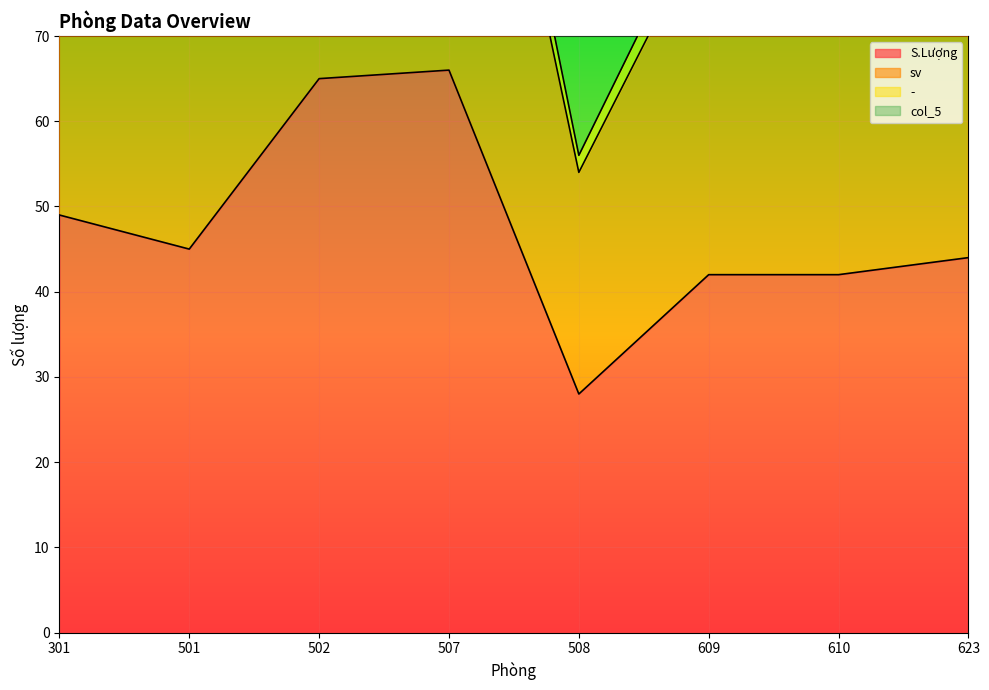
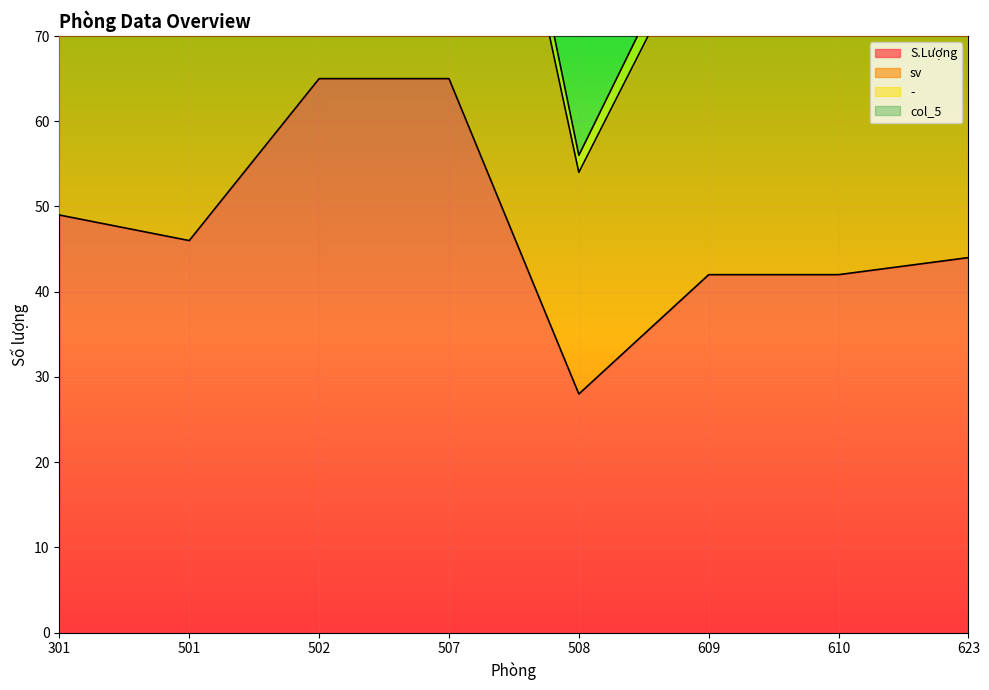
S.Lượng, 501: 45 -> 46
S.Lượng, 507: 66 -> 65
